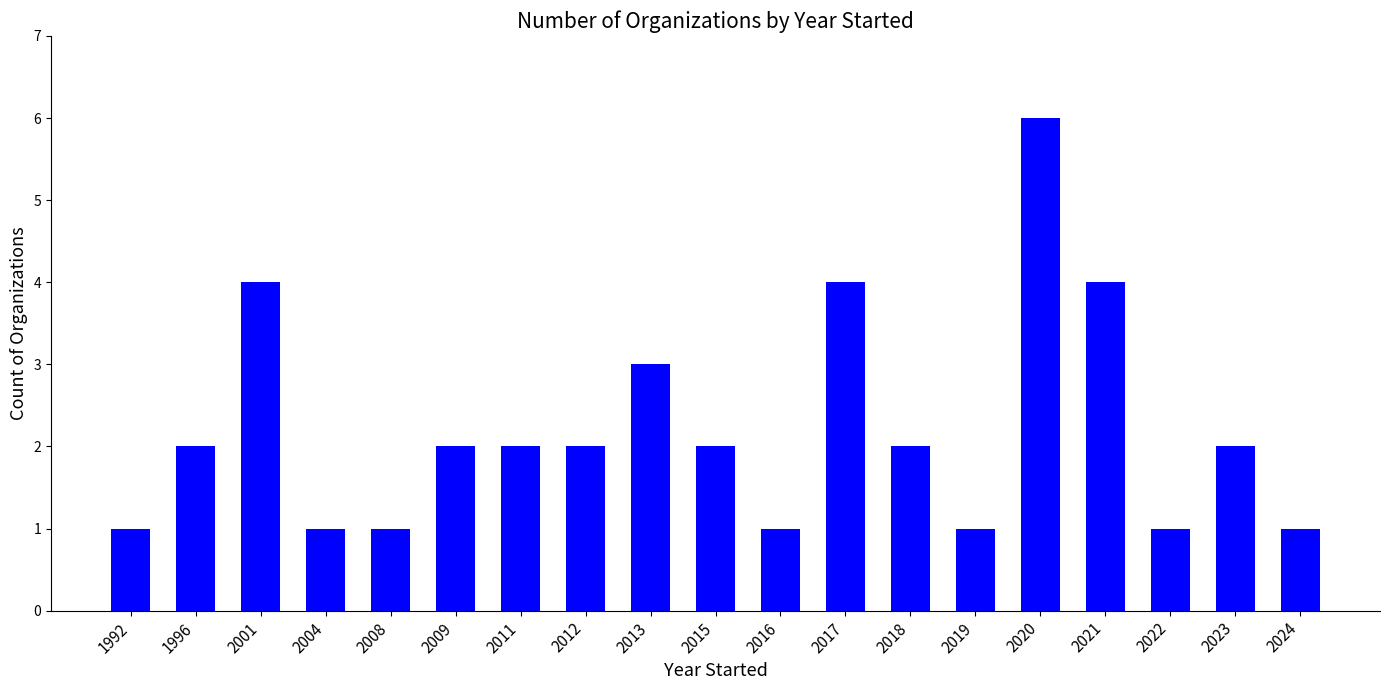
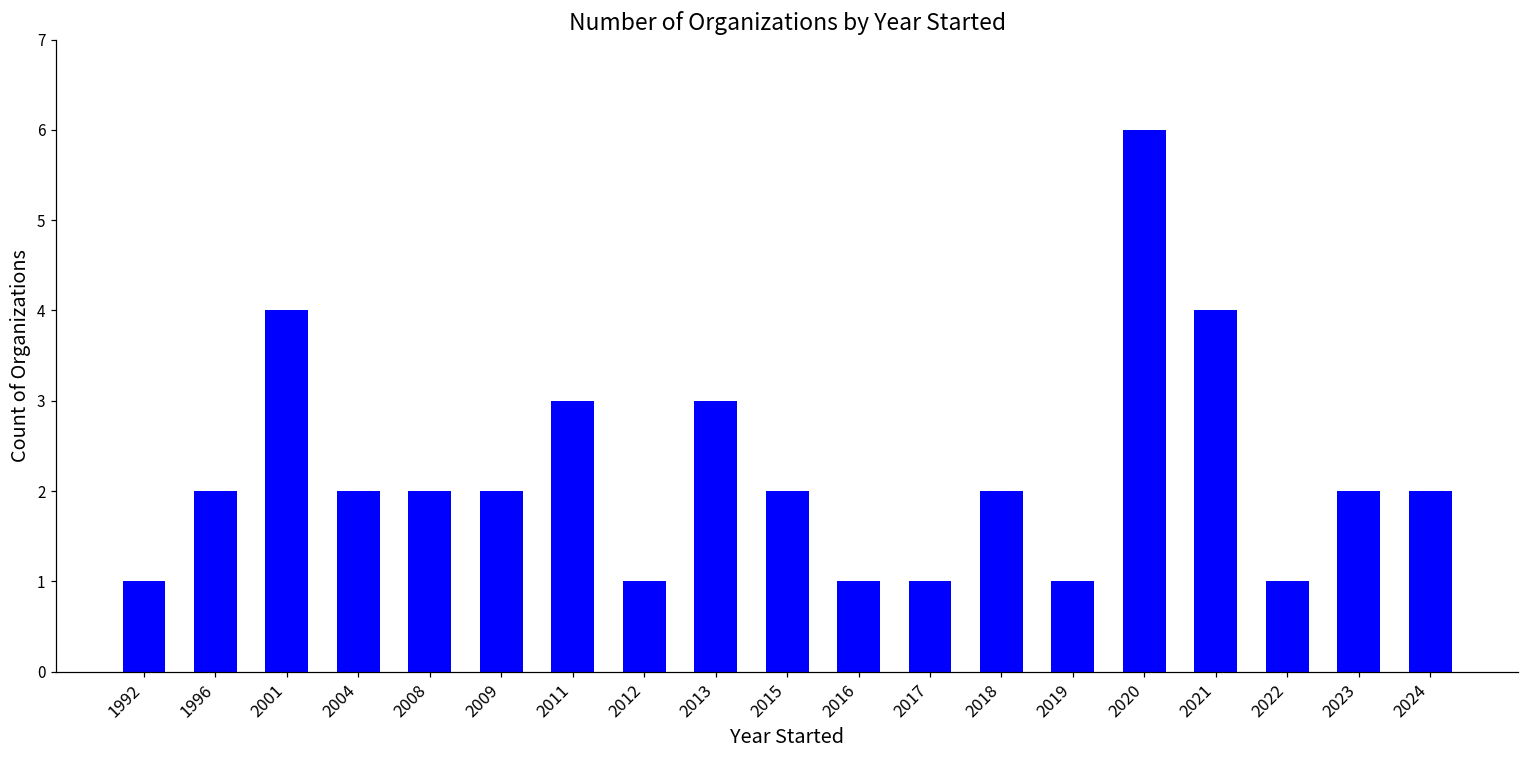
2004: 1 -> 2
2008: 1 -> 2
2011: 2 -> 3
2012: 2 -> 1
2017: 4 -> 1
2024: 1 -> 2
